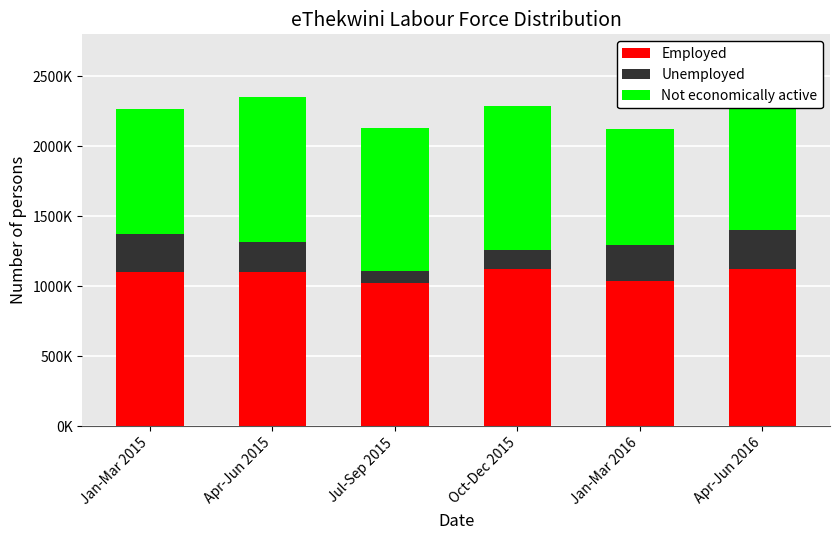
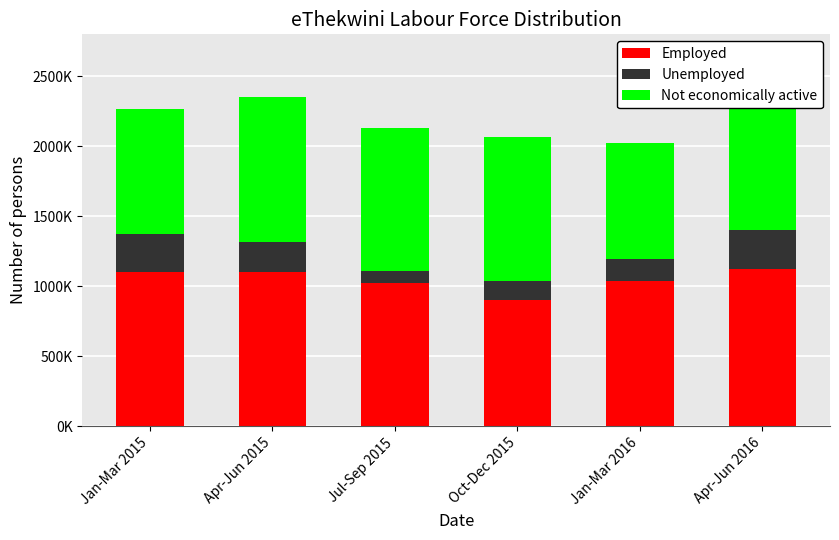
Employed, Oct-Dec 2015: 1120000 -> 900000
Unemployed, Jan-Mar 2016: 260000 -> 160000
